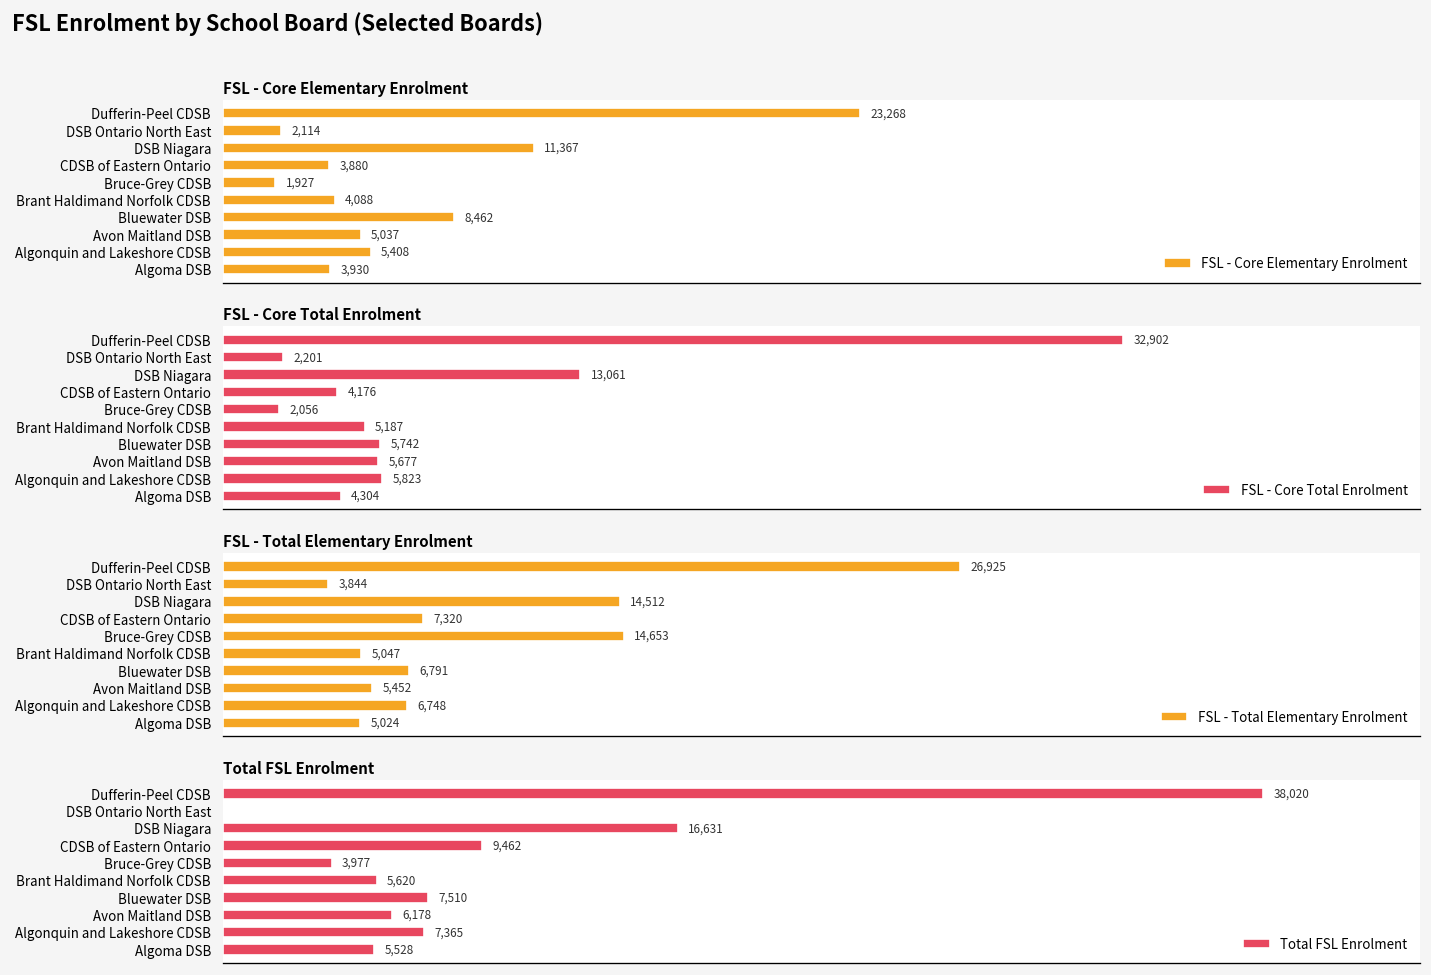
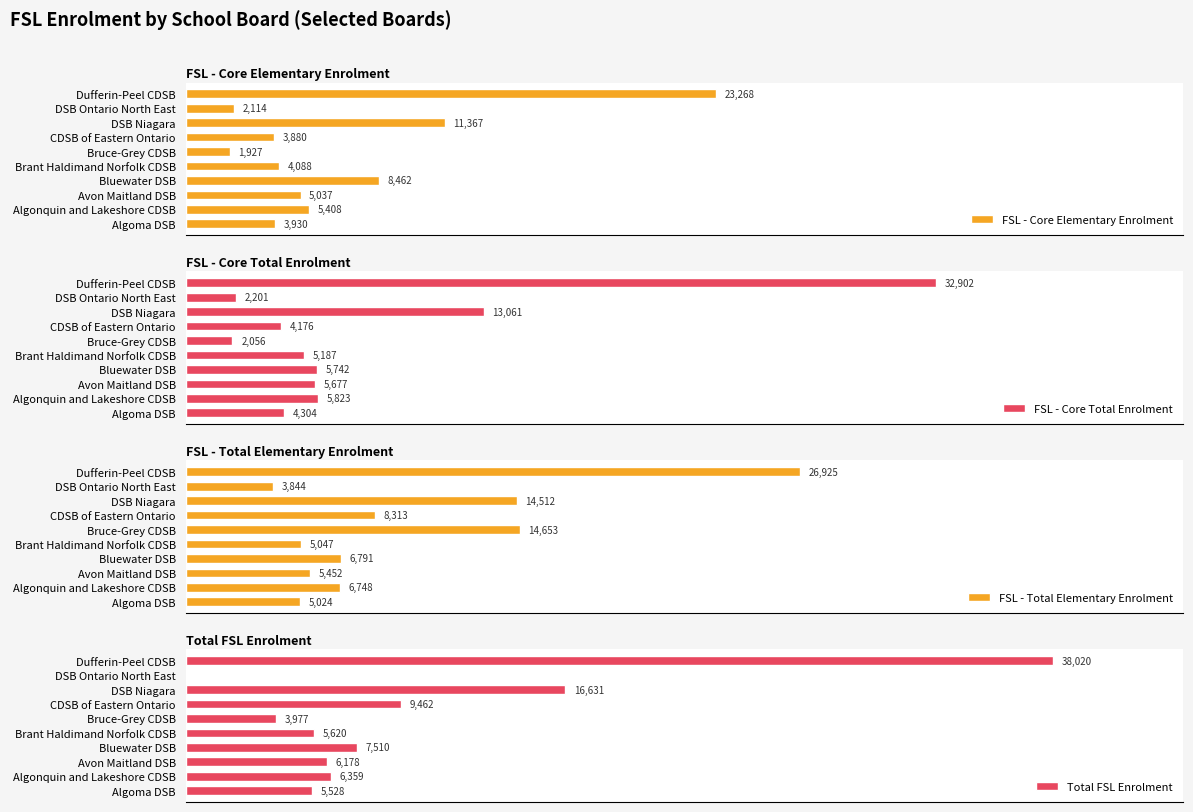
FSL - Total Elementary Enrolment, CDSB of Eastern Ontario: 7,320 -> 8,313
Total FSL Enrolment, Algonquin and Lakeshore CDSB: 7,365 -> 6,359
